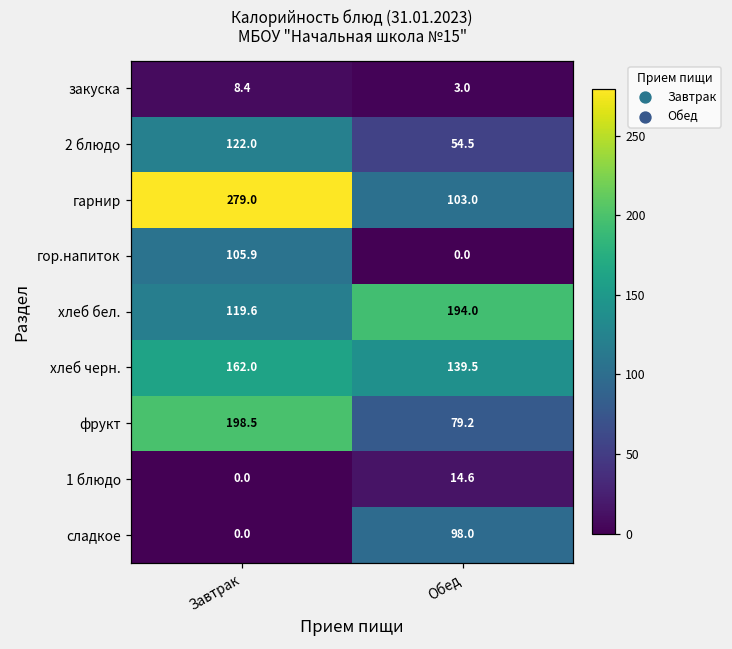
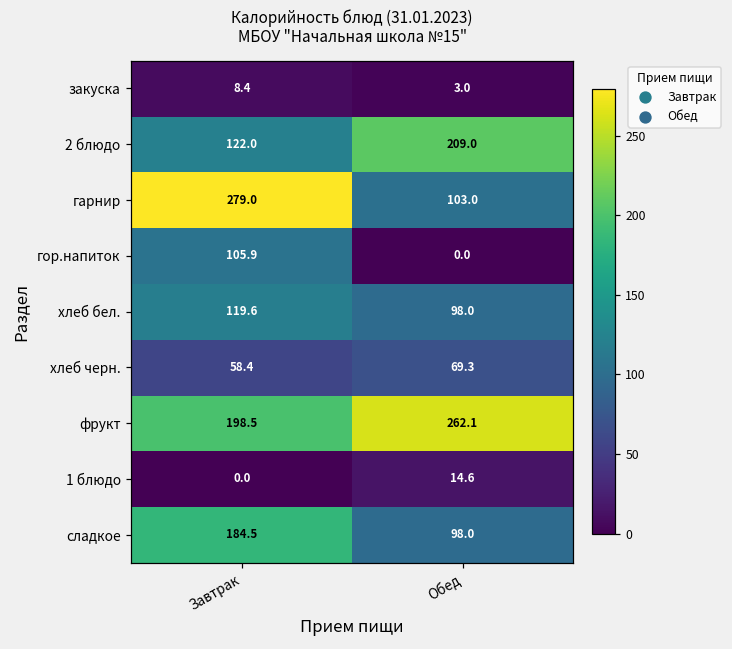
2 блюдо, Обед: 54.5 -> 209.0
хлеб бел., Обед: 194.0 -> 98.0
хлеб черн., Завтрак: 162.0 -> 58.4
хлеб черн., Обед: 139.5 -> 69.3
фрукт, Обед: 79.2 -> 262.1
сладкое, Завтрак: 0.0 -> 184.5
